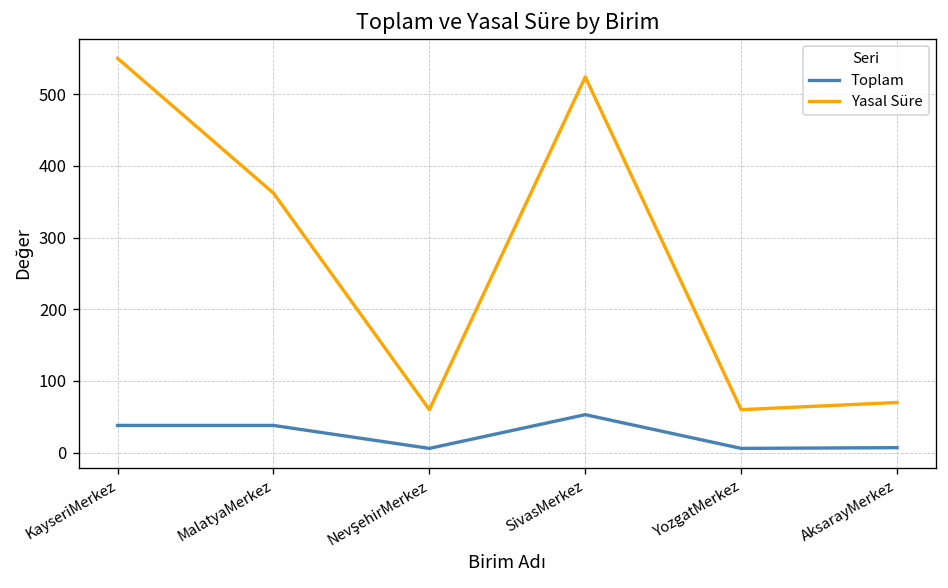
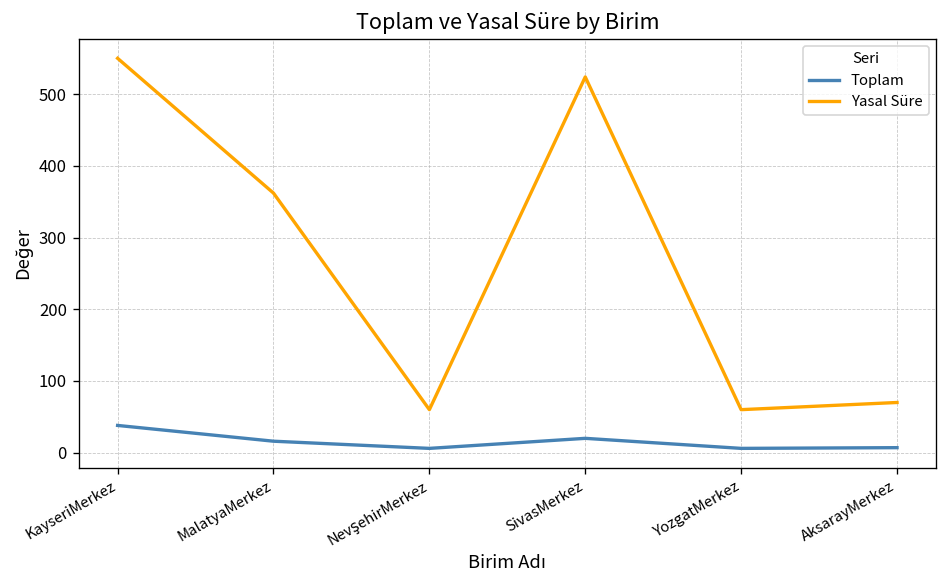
Toplam, MalatyaMerkez: 40 -> 20
Toplam, SivasMerkez: 50 -> 20
